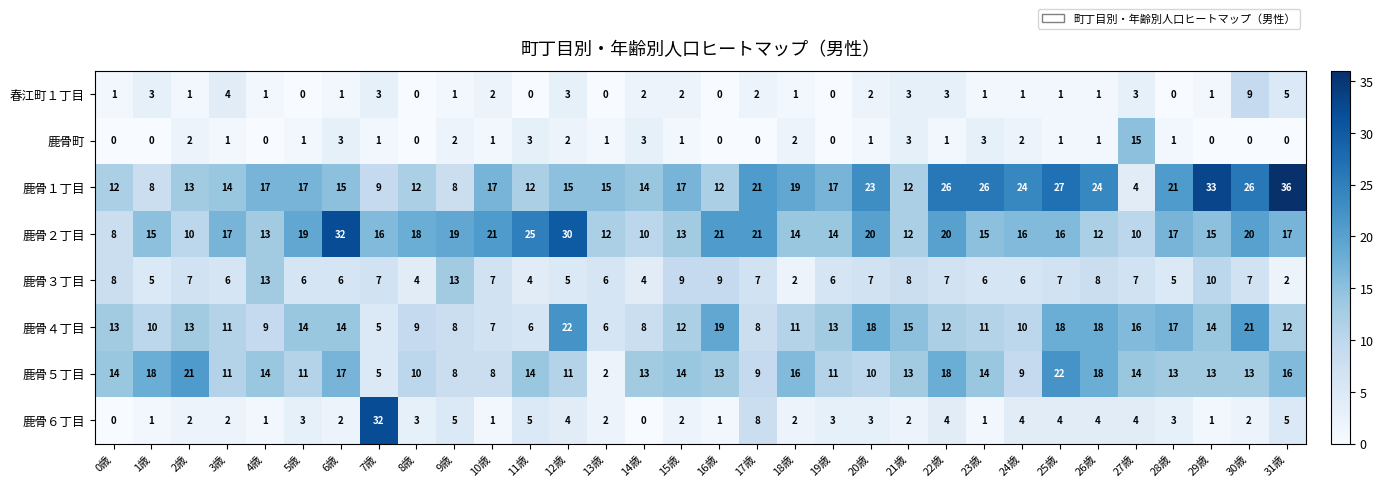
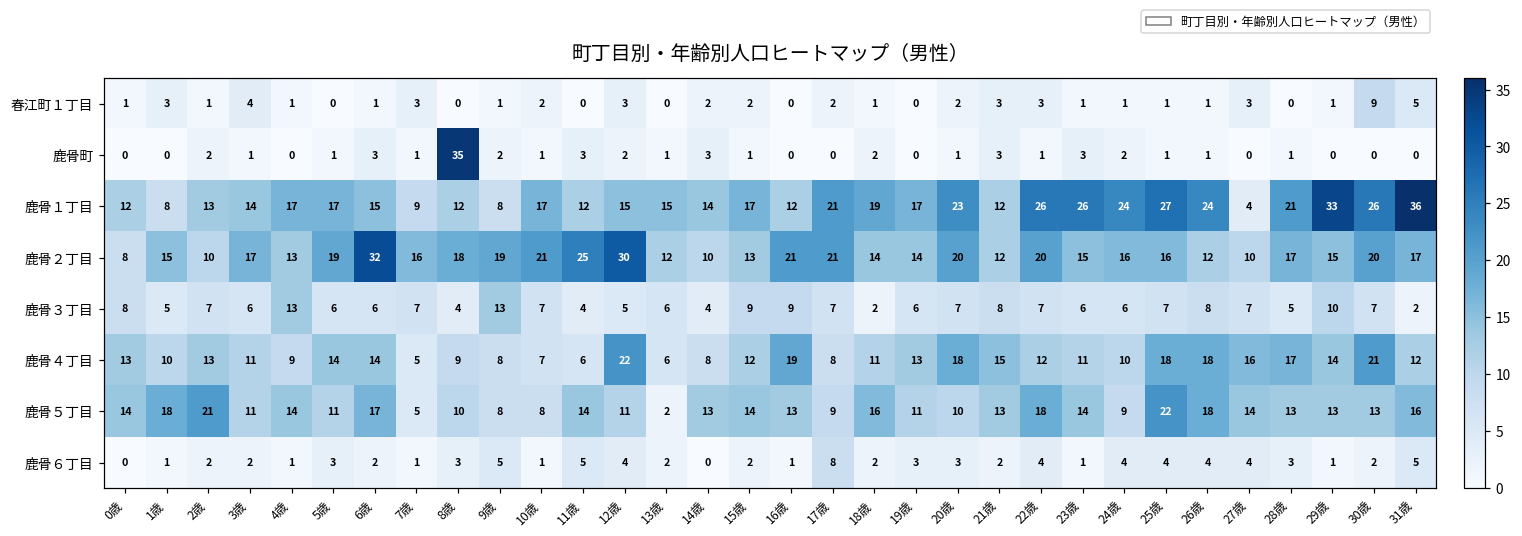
鹿骨町, 8歳: 0 -> 35
鹿骨町, 27歳: 15 -> 0
鹿骨６丁目, 7歳: 32 -> 1
